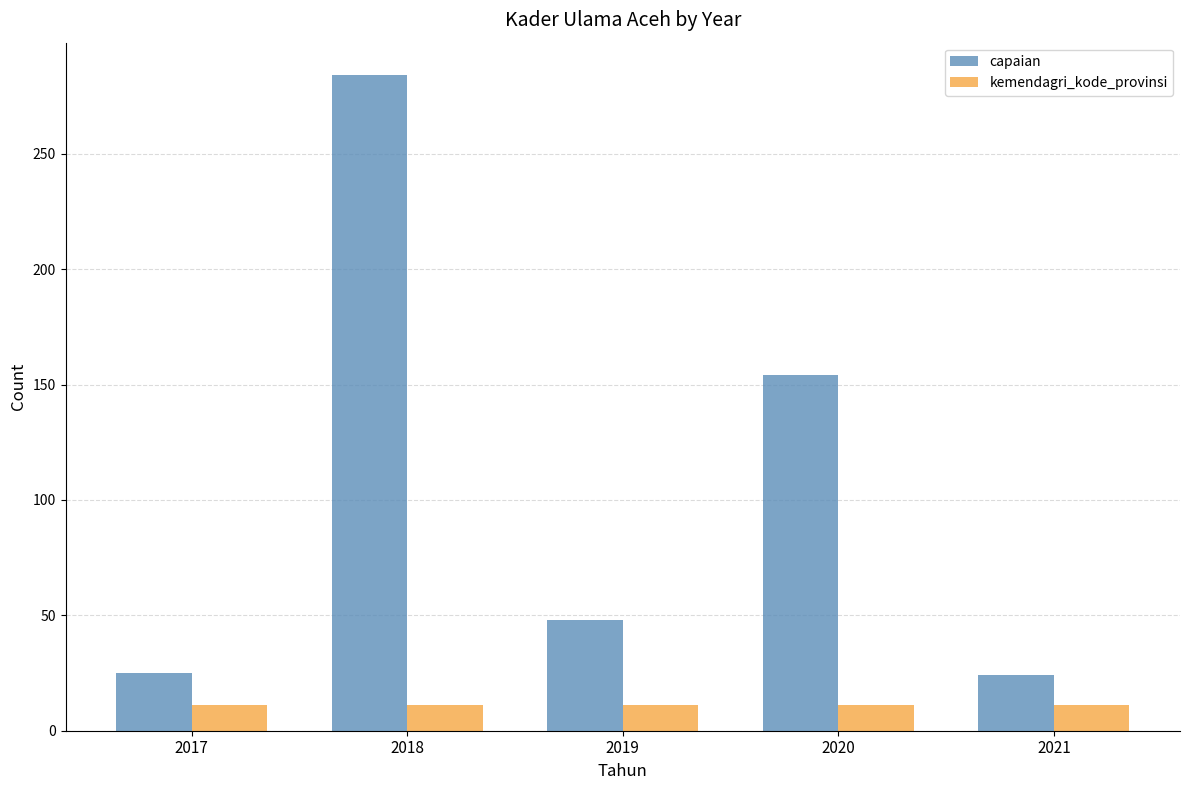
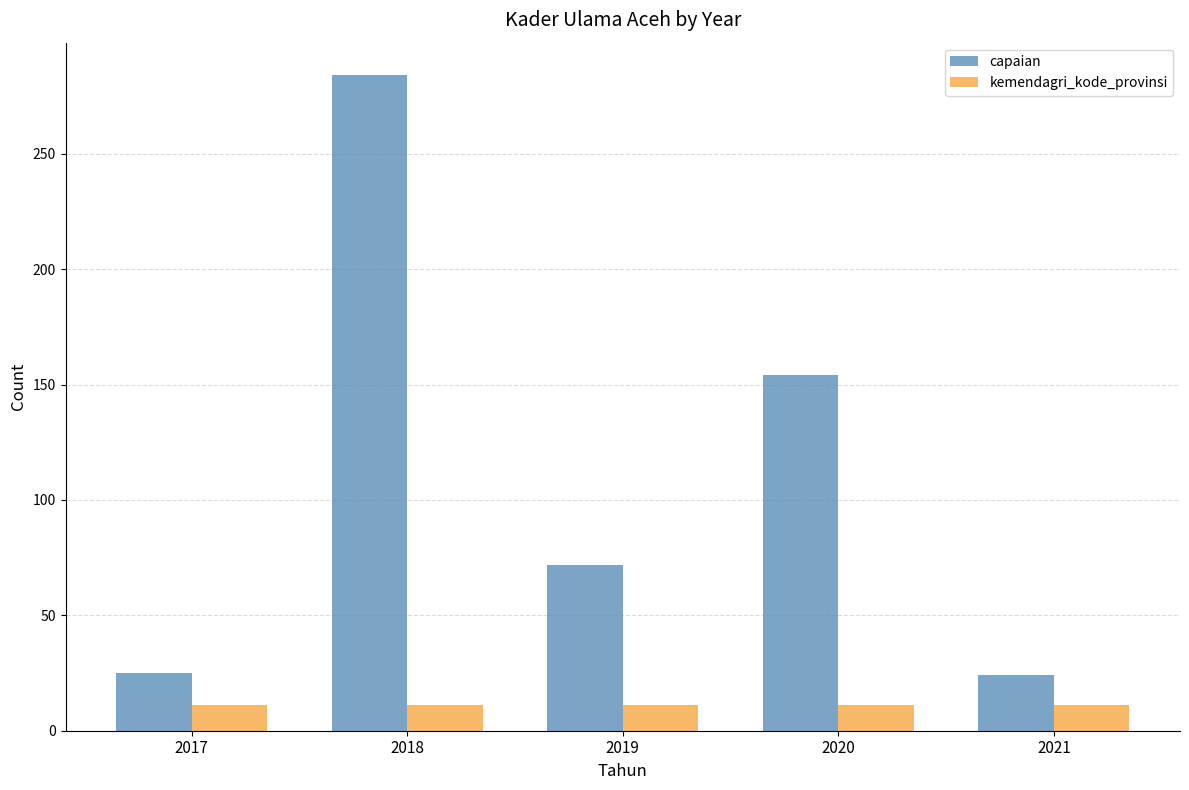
capaian, 2019: 48 -> 72
